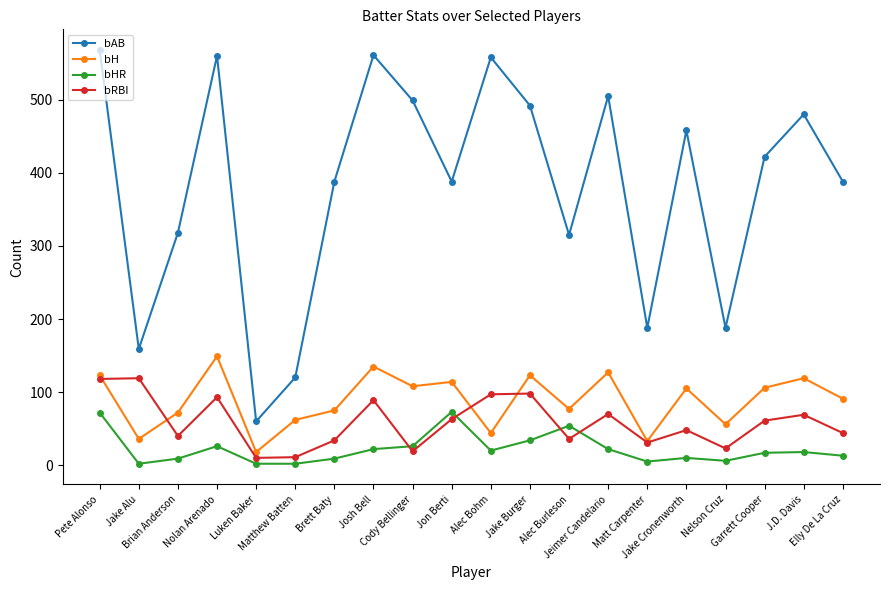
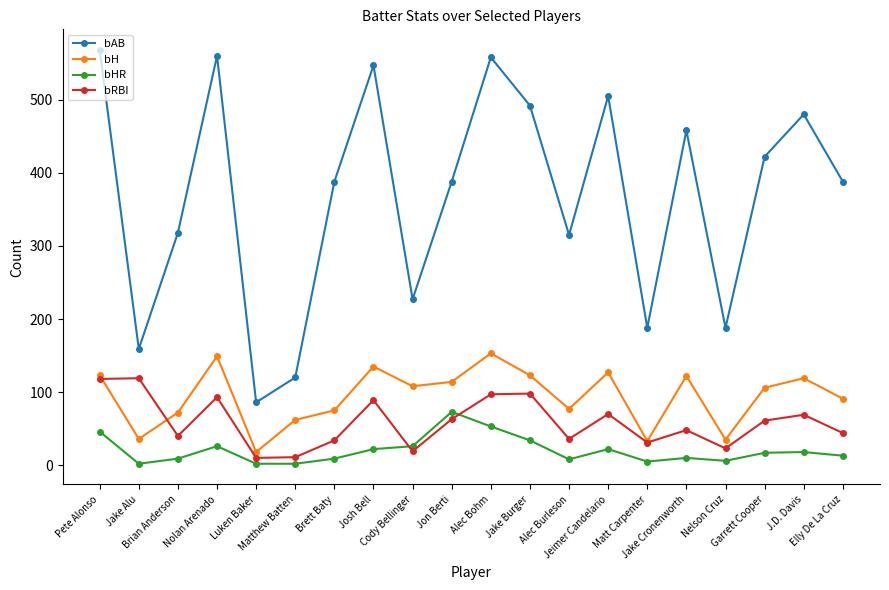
bHR, Pete Alonso: 70 -> 50
bAB, Luken Baker: 60 -> 90
bAB, Josh Bell: 560 -> 550
bAB, Cody Bellinger: 500 -> 230
bH, Alec Bohm: 40 -> 150
bHR, Alec Bohm: 20 -> 50
bHR, Alec Burleson: 50 -> 10
bH, Jake Cronenworth: 110 -> 120
bH, Nelson Cruz: 60 -> 40
